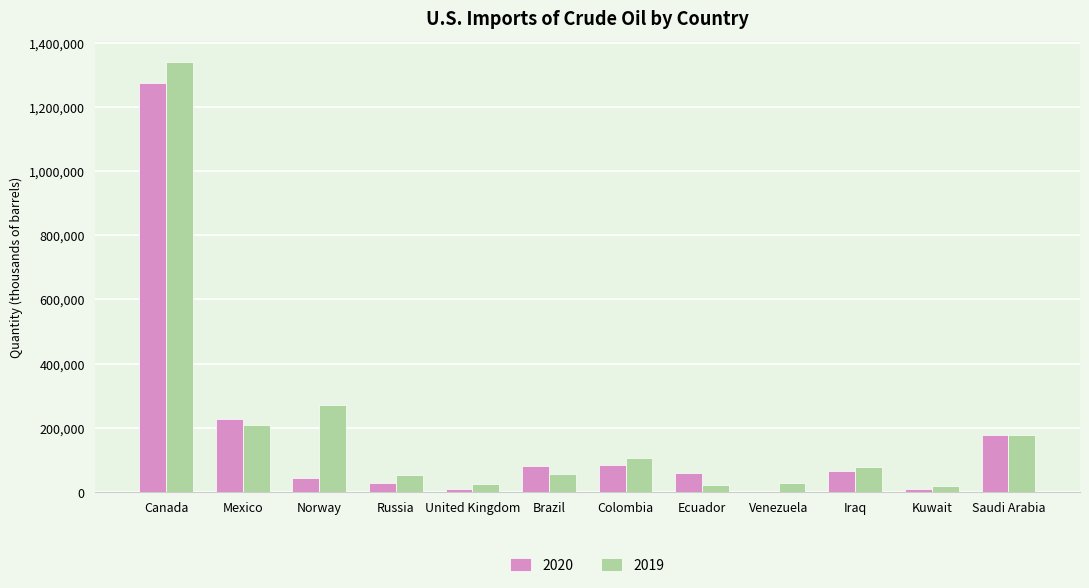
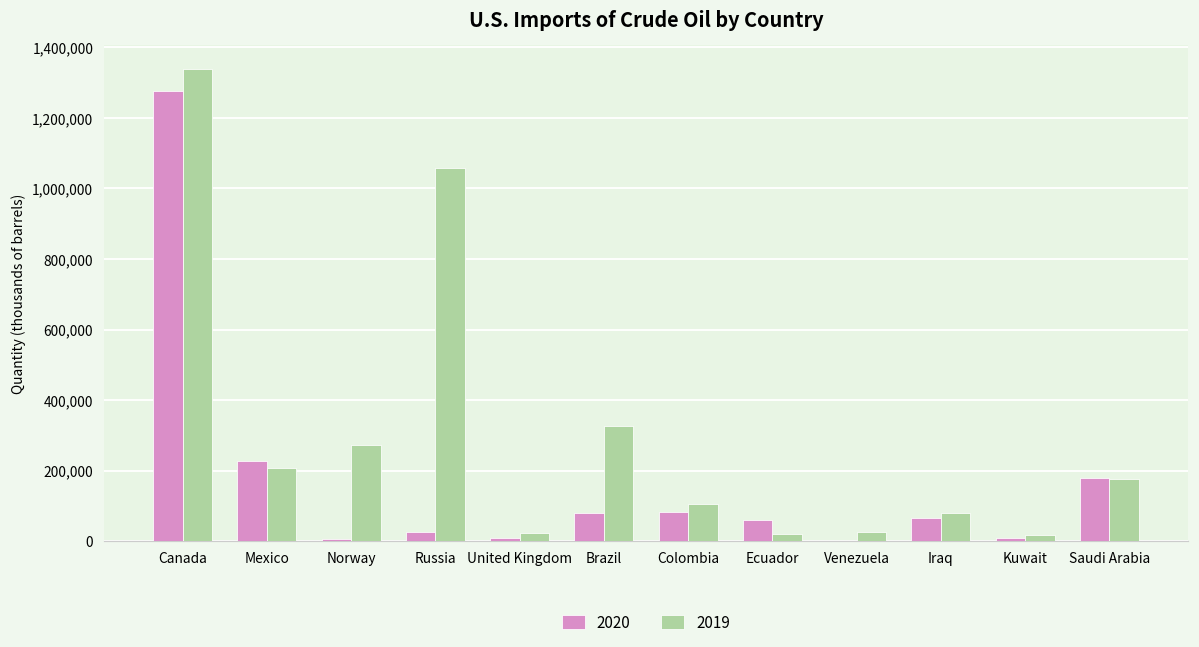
2020, Norway: 40,000 -> 10,000
2019, Russia: 50,000 -> 1,060,000
2019, Brazil: 50,000 -> 330,000
